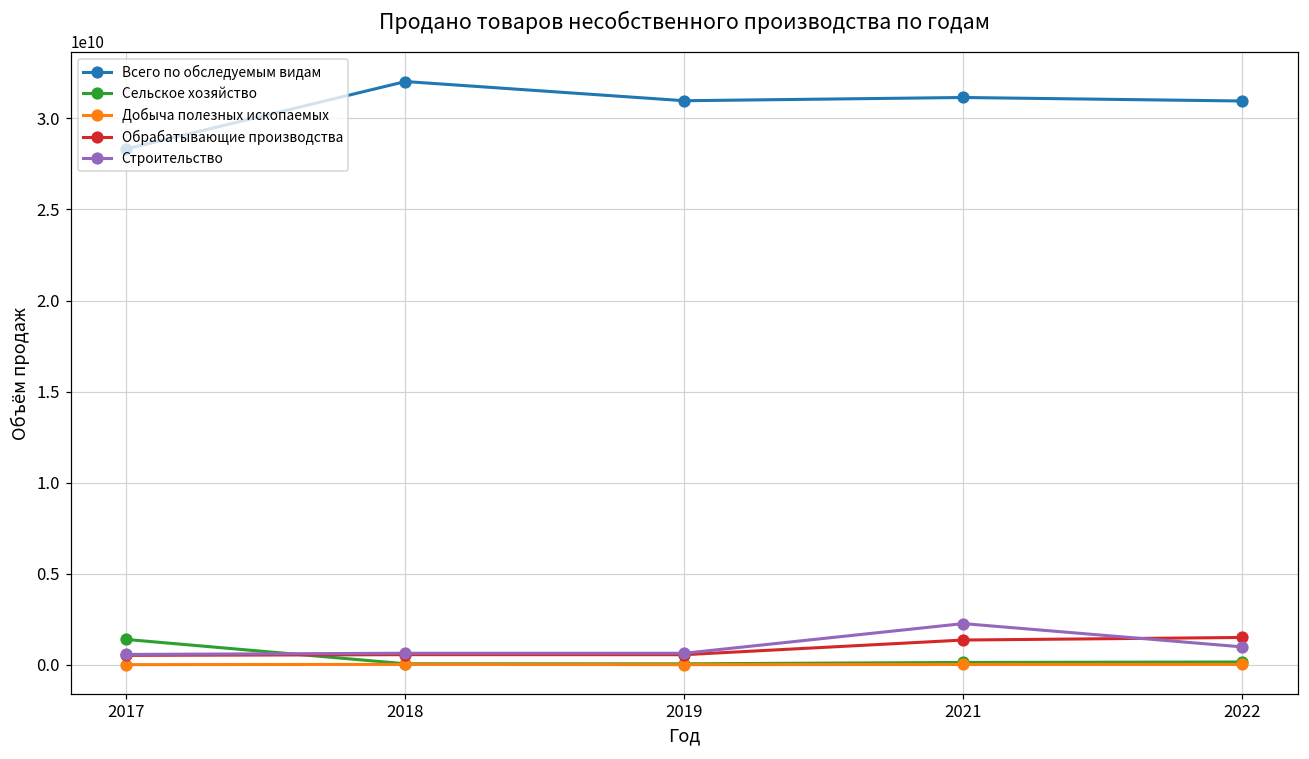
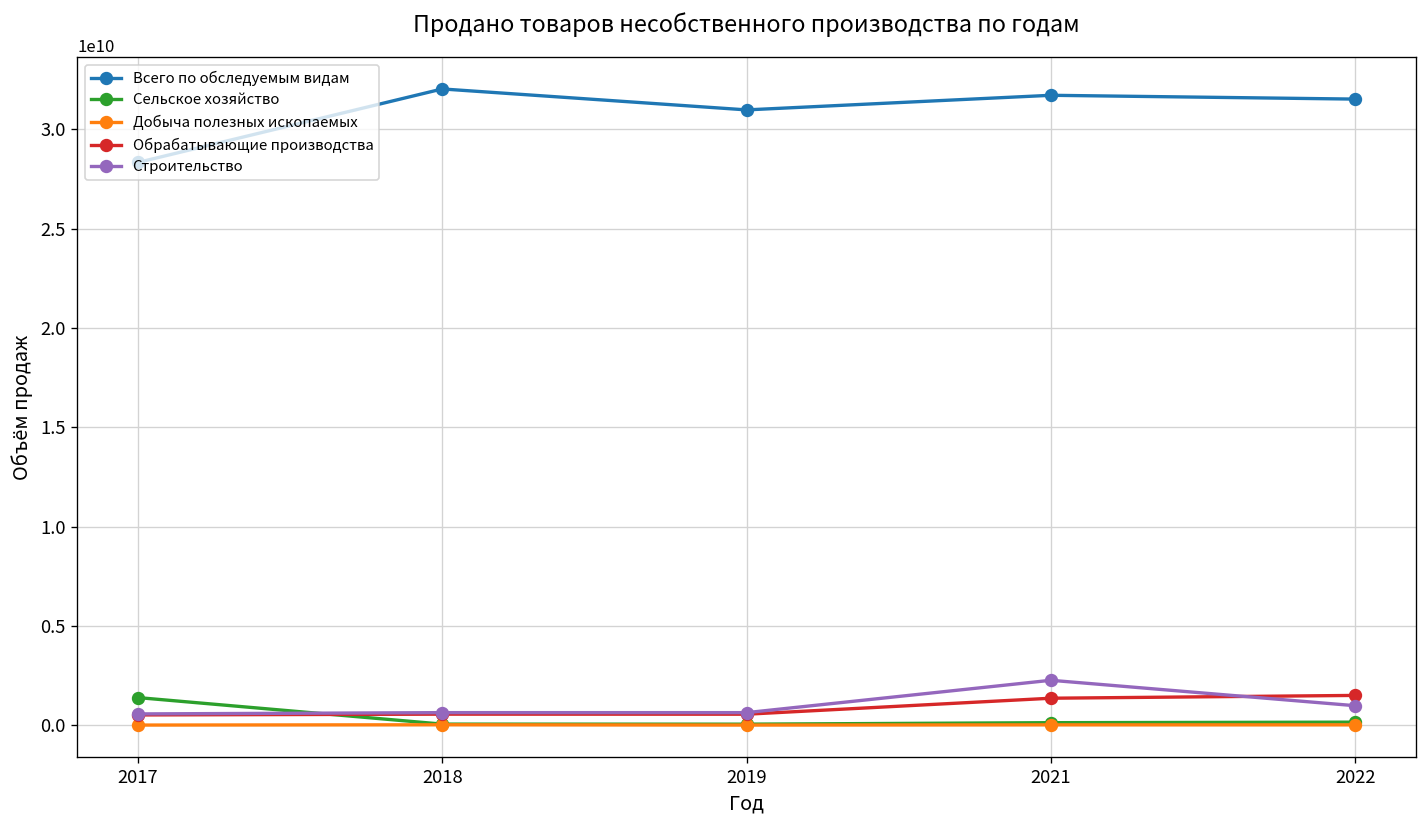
Всего по обследуемым видам, 2021: 31100000000 -> 31700000000
Всего по обследуемым видам, 2022: 31000000000 -> 31500000000
